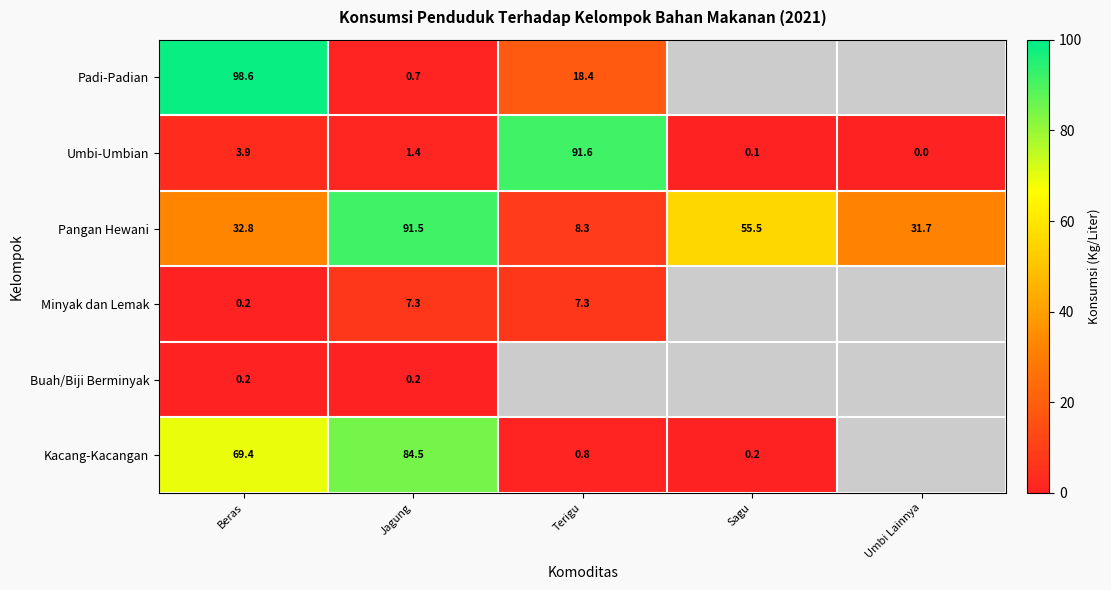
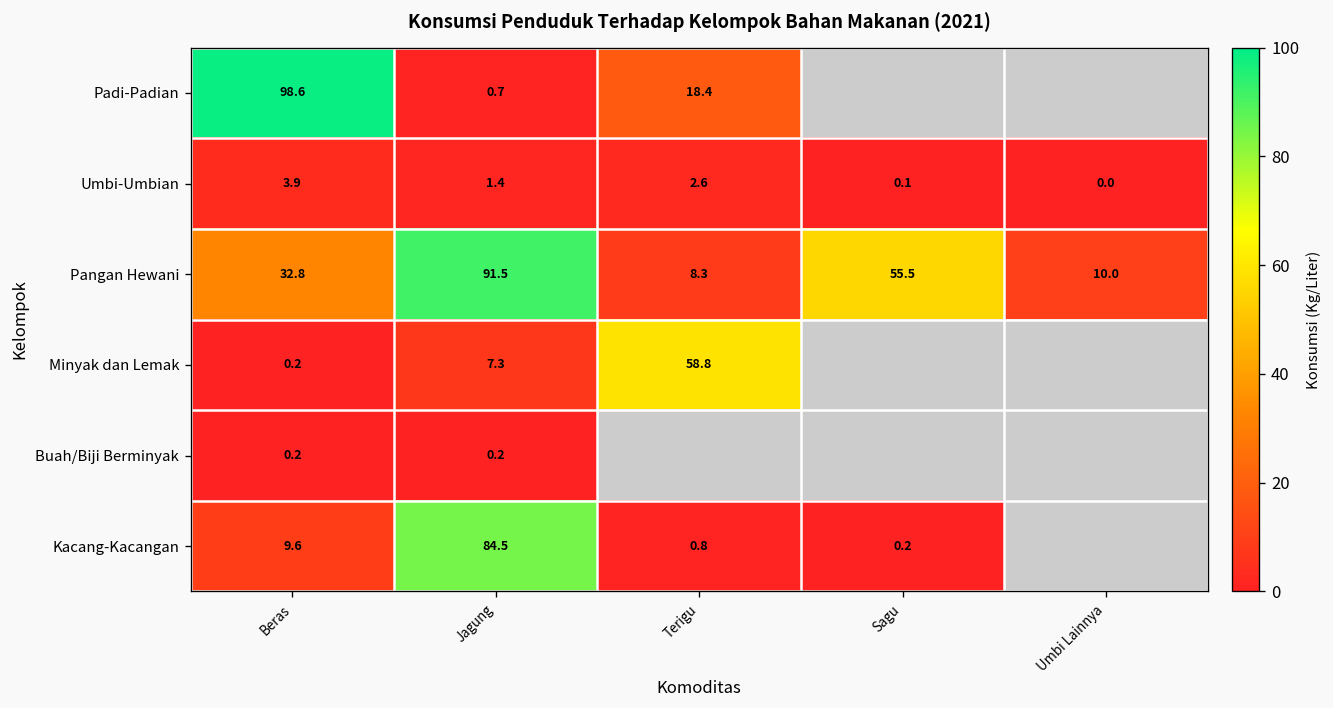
Umbi-Umbian, Terigu: 91.6 -> 2.6
Pangan Hewani, Umbi Lainnya: 31.7 -> 10.0
Minyak dan Lemak, Terigu: 7.3 -> 58.8
Kacang-Kacangan, Beras: 69.4 -> 9.6
